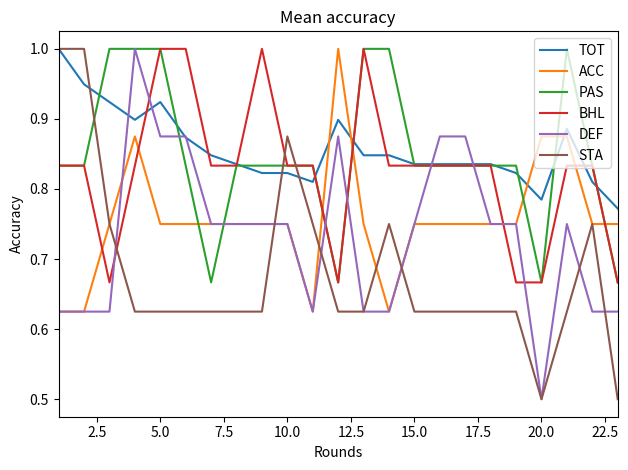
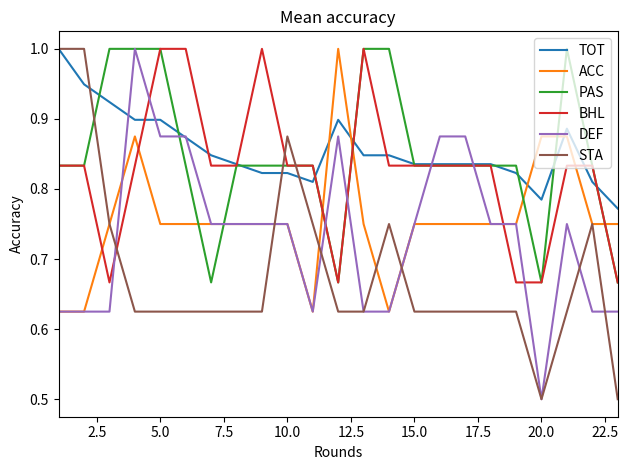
TOT, 5.0: 0.92 -> 0.90
